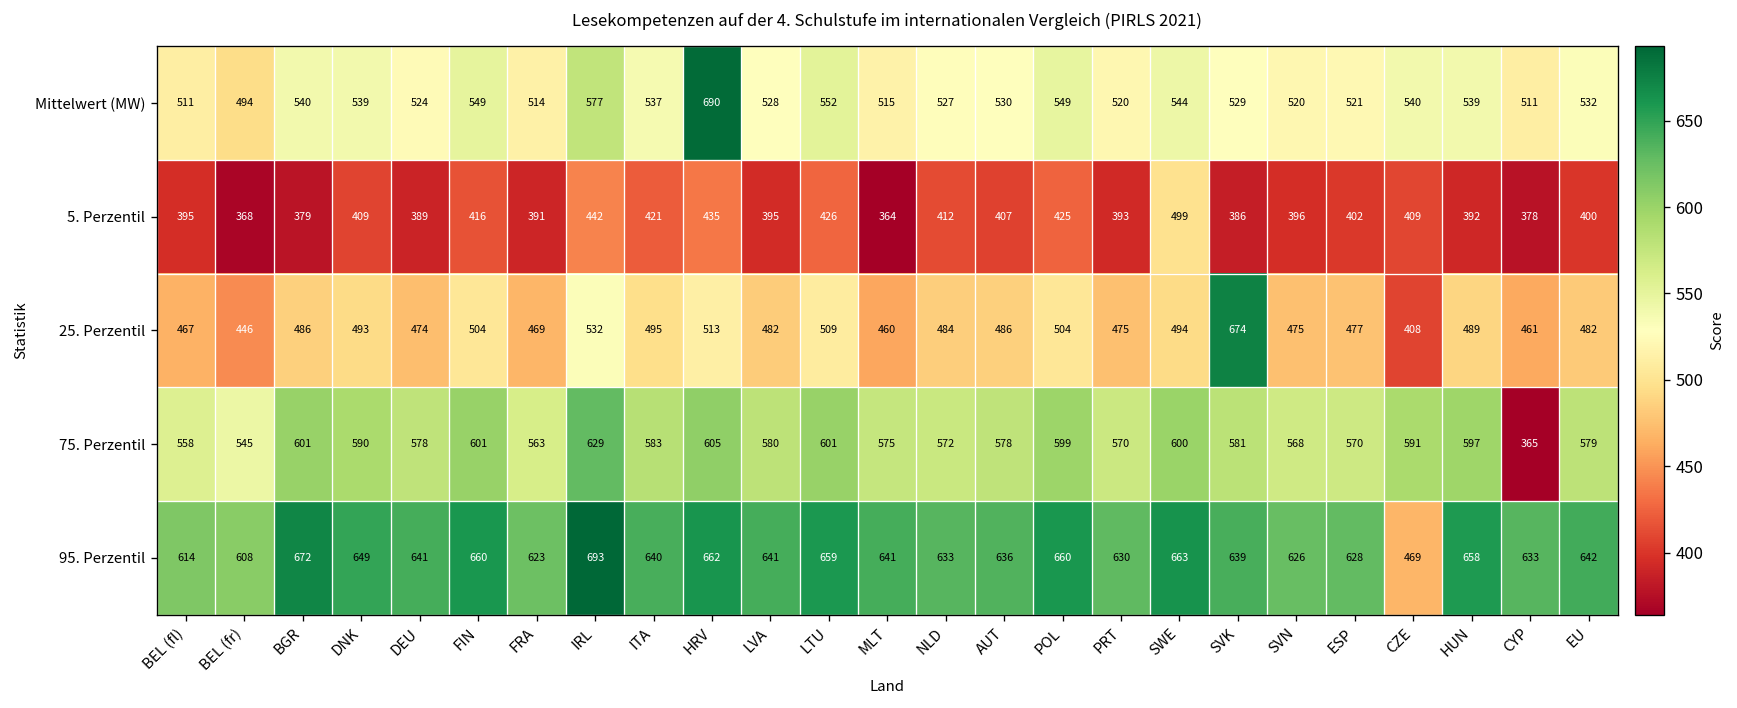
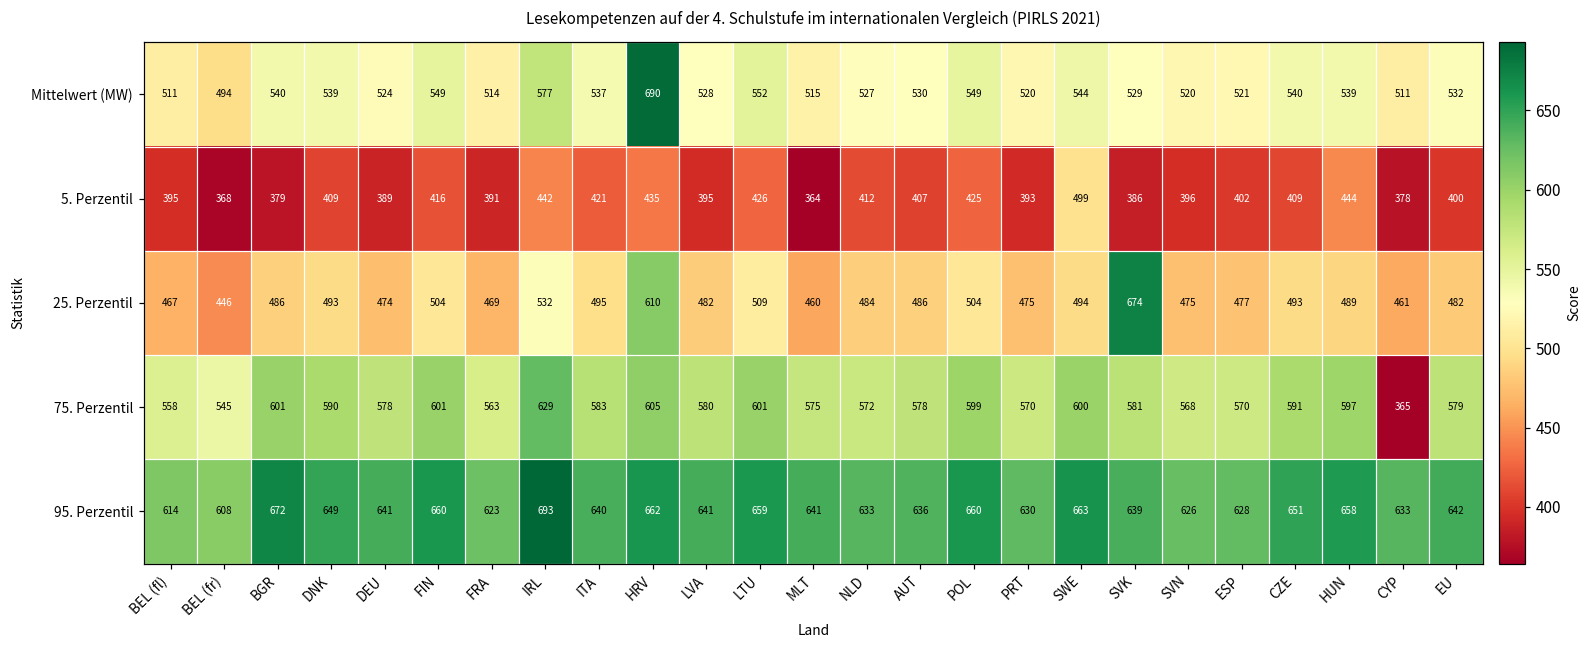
5. Perzentil, HUN: 392 -> 444
25. Perzentil, HRV: 513 -> 610
25. Perzentil, CZE: 408 -> 493
95. Perzentil, CZE: 469 -> 651
